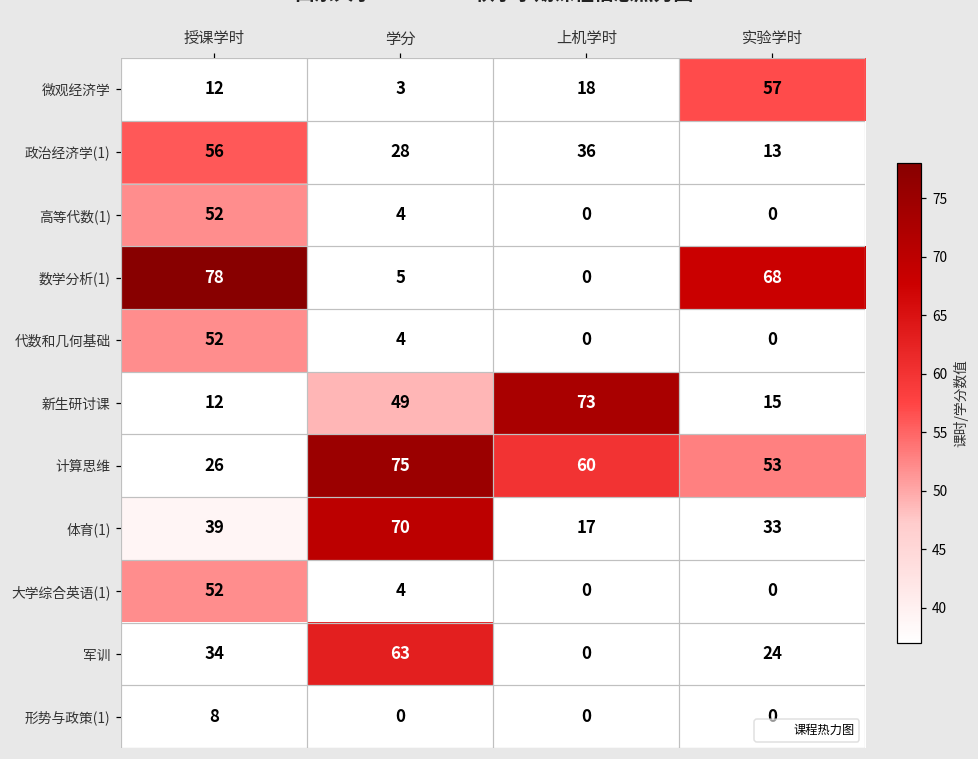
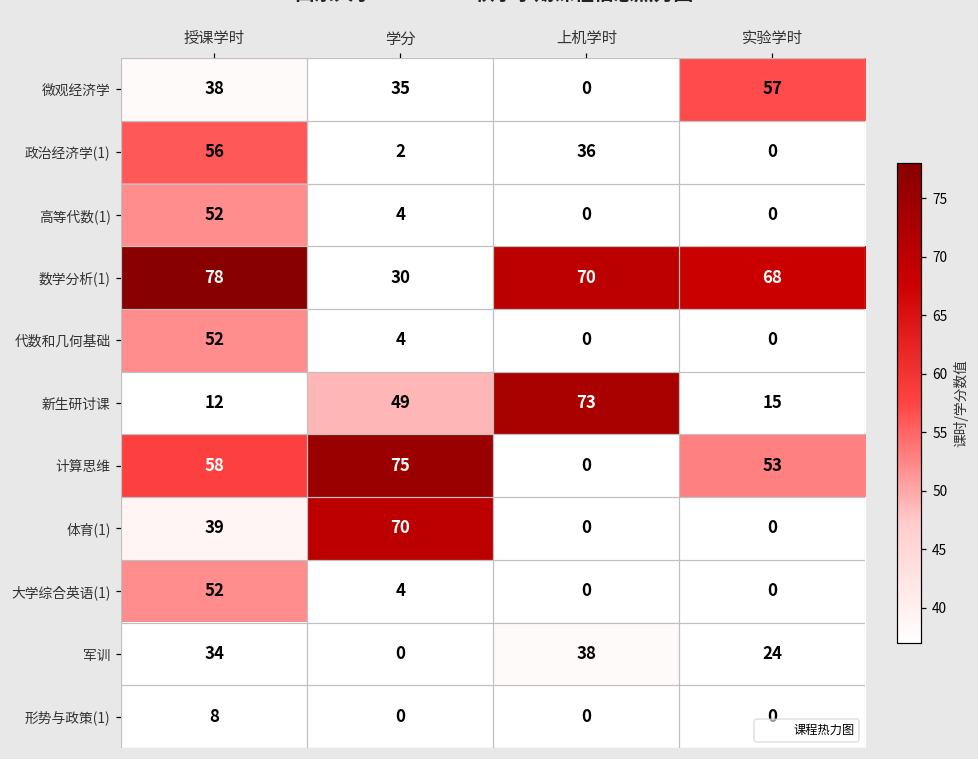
微观经济学, 授课学时: 12 -> 38
微观经济学, 学分: 3 -> 35
微观经济学, 上机学时: 18 -> 0
政治经济学(1), 学分: 28 -> 2
政治经济学(1), 实验学时: 13 -> 0
数学分析(1), 学分: 5 -> 30
数学分析(1), 上机学时: 0 -> 70
计算思维, 授课学时: 26 -> 58
计算思维, 上机学时: 60 -> 0
体育(1), 上机学时: 17 -> 0
体育(1), 实验学时: 33 -> 0
军训, 学分: 63 -> 0
军训, 上机学时: 0 -> 38
